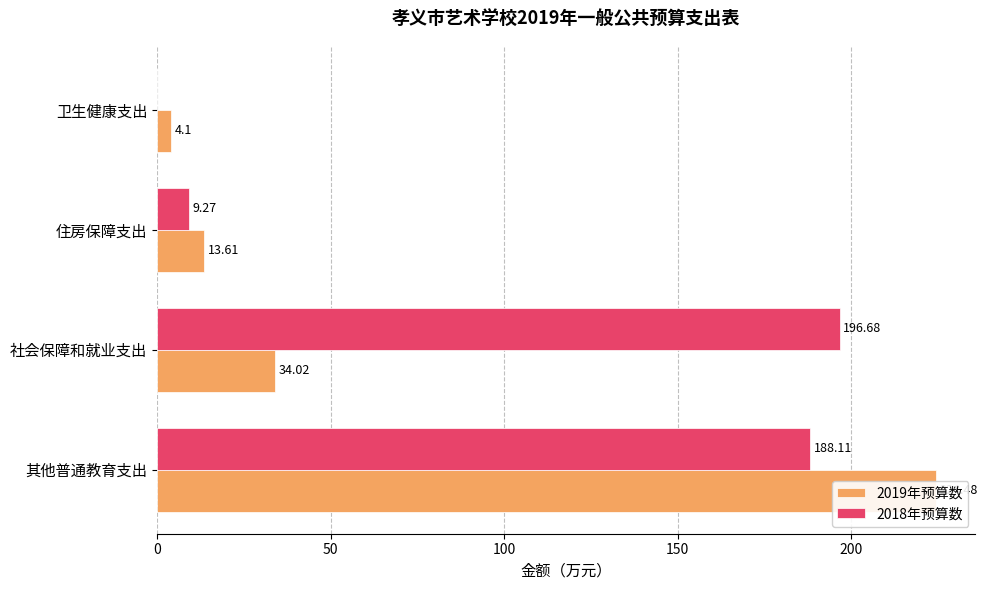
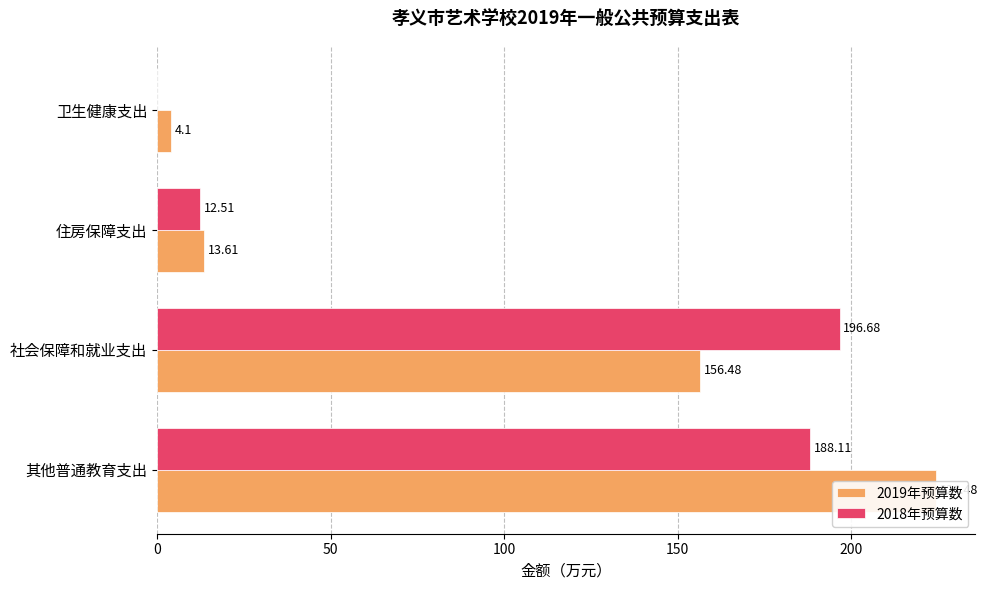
2018年预算数, 住房保障支出: 9.27 -> 12.51
2019年预算数, 社会保障和就业支出: 34.02 -> 156.48
